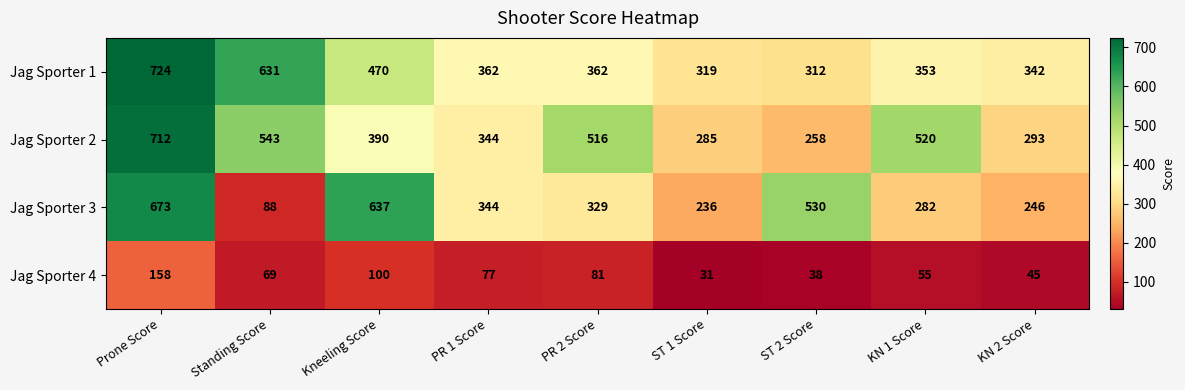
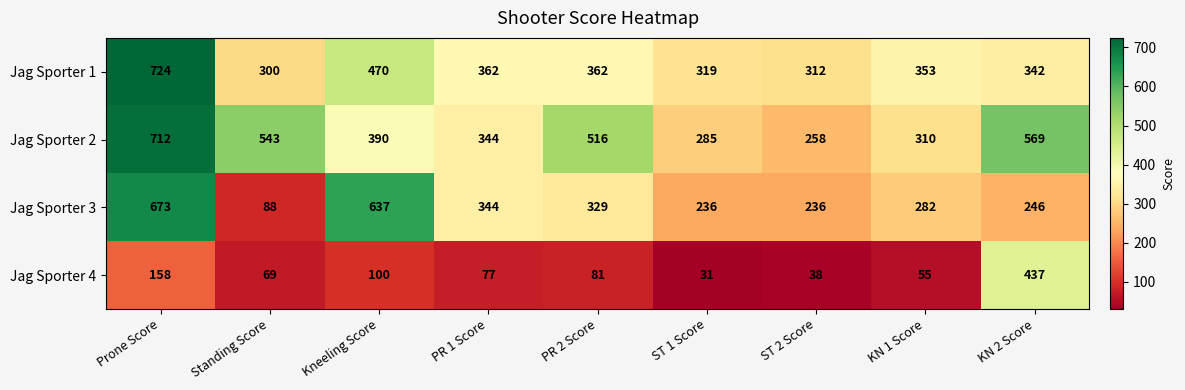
Jag Sporter 1, Standing Score: 631 -> 300
Jag Sporter 2, KN 1 Score: 520 -> 310
Jag Sporter 2, KN 2 Score: 293 -> 569
Jag Sporter 3, ST 2 Score: 530 -> 236
Jag Sporter 4, KN 2 Score: 45 -> 437
